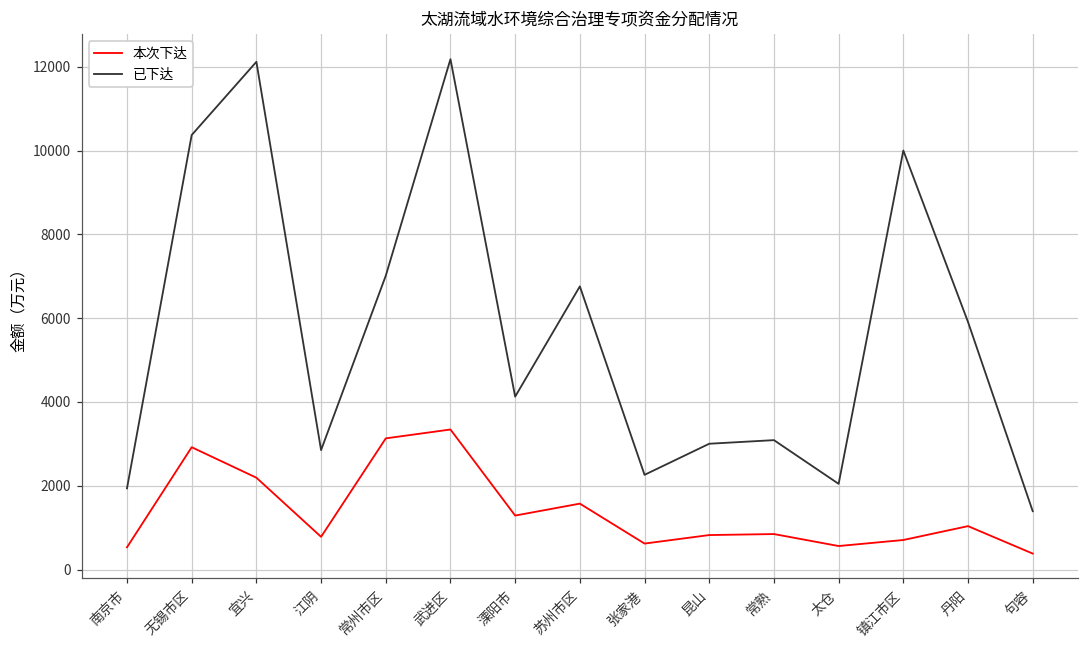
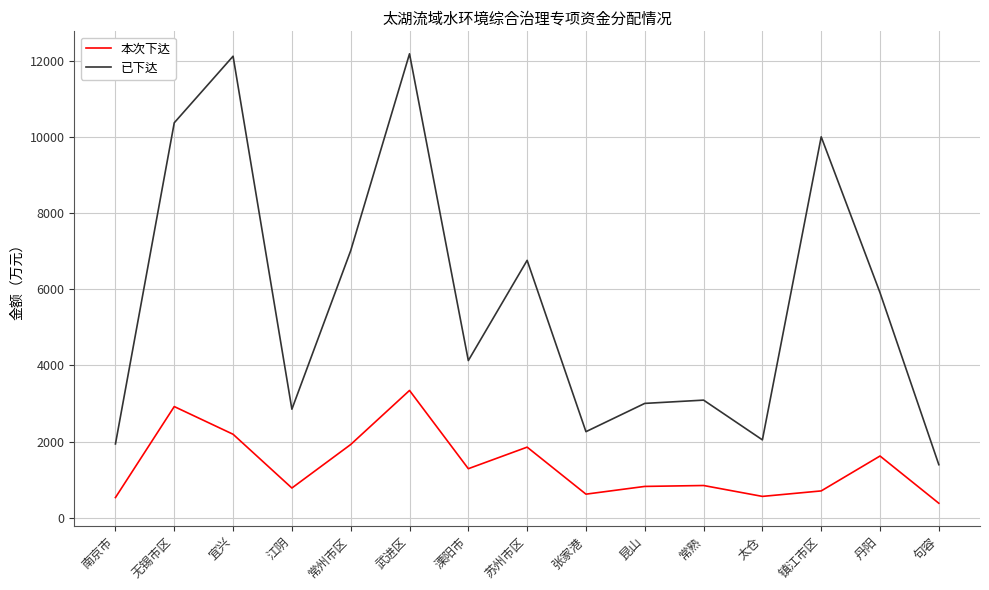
本次下达, 常州市区: 3100 -> 1900
本次下达, 苏州市区: 1600 -> 1900
本次下达, 丹阳: 1000 -> 1600
